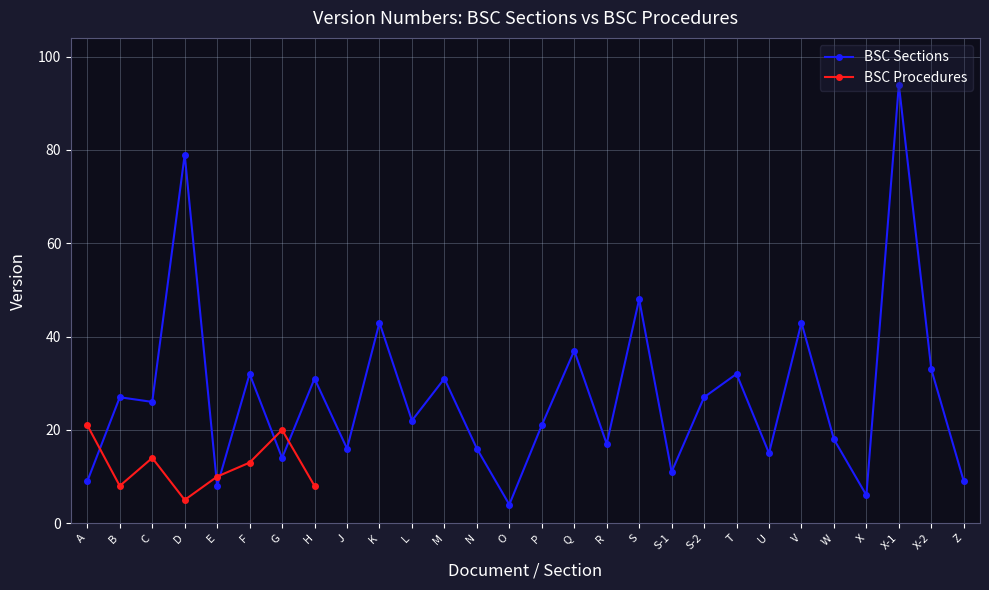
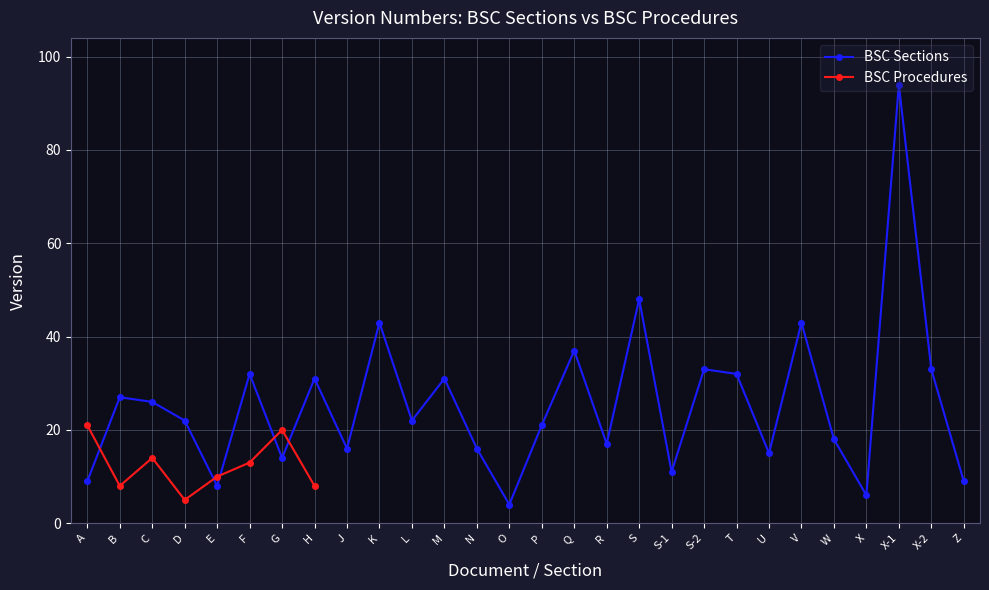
BSC Sections, D: 79 -> 22
BSC Sections, S-2: 27 -> 33
